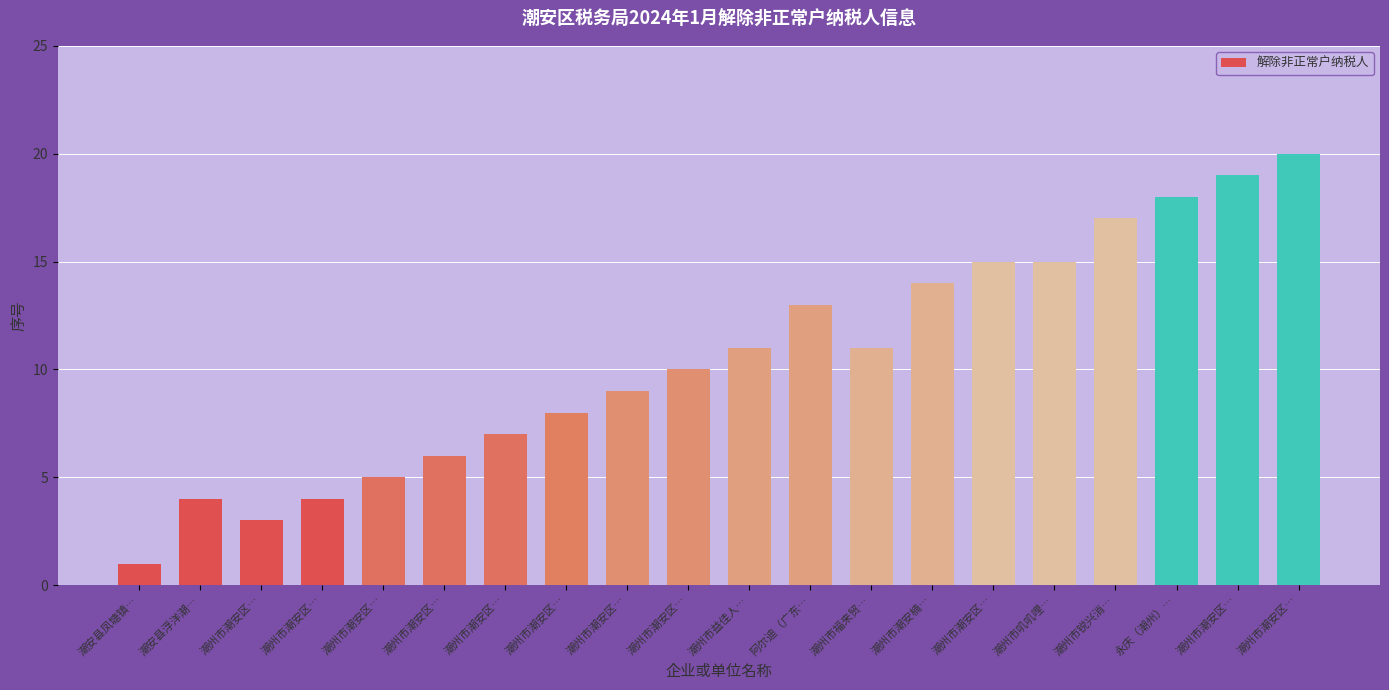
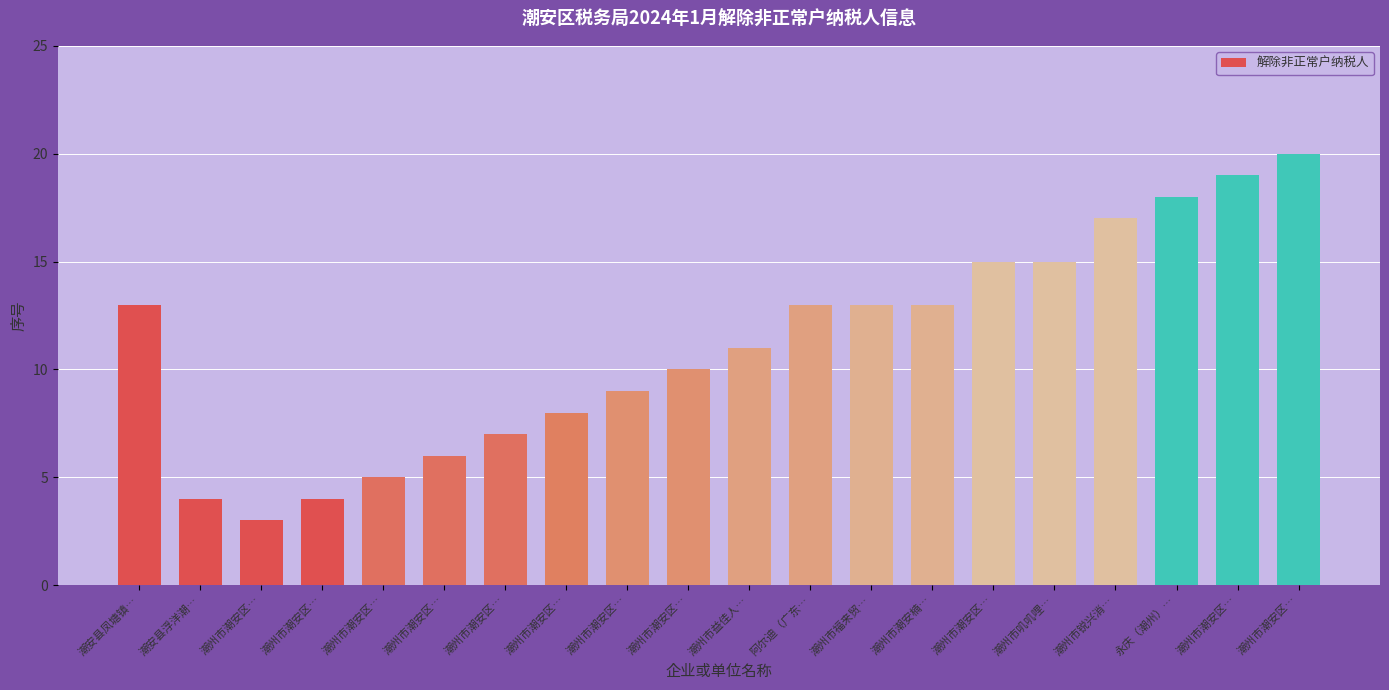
潮安县凤塘镇…: 1 -> 13
潮州市福来贸…: 11 -> 13
潮州市潮安楠…: 14 -> 13
